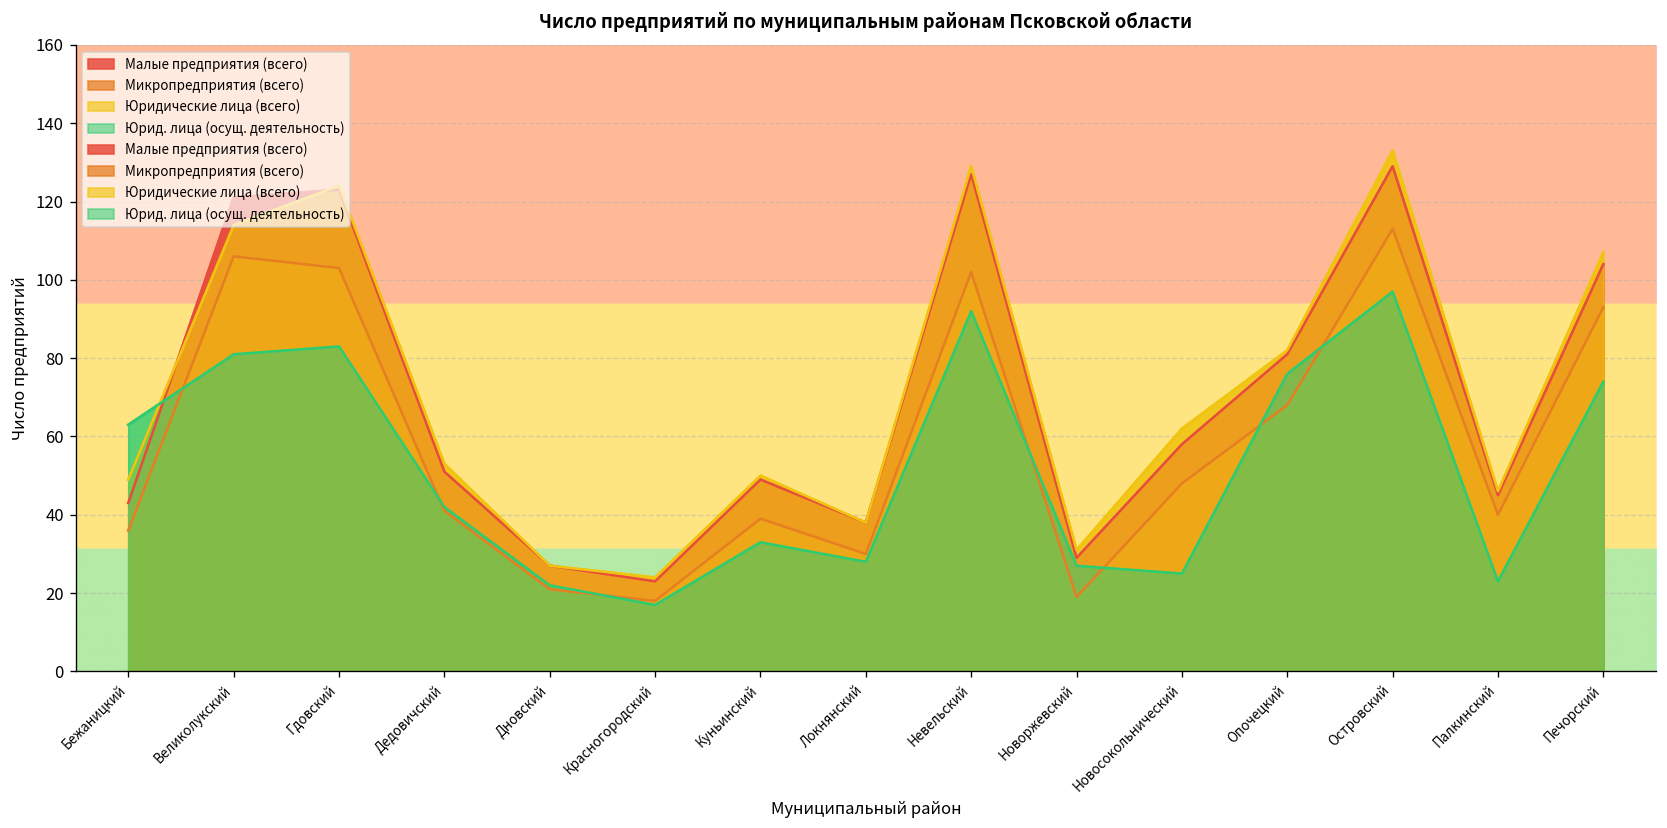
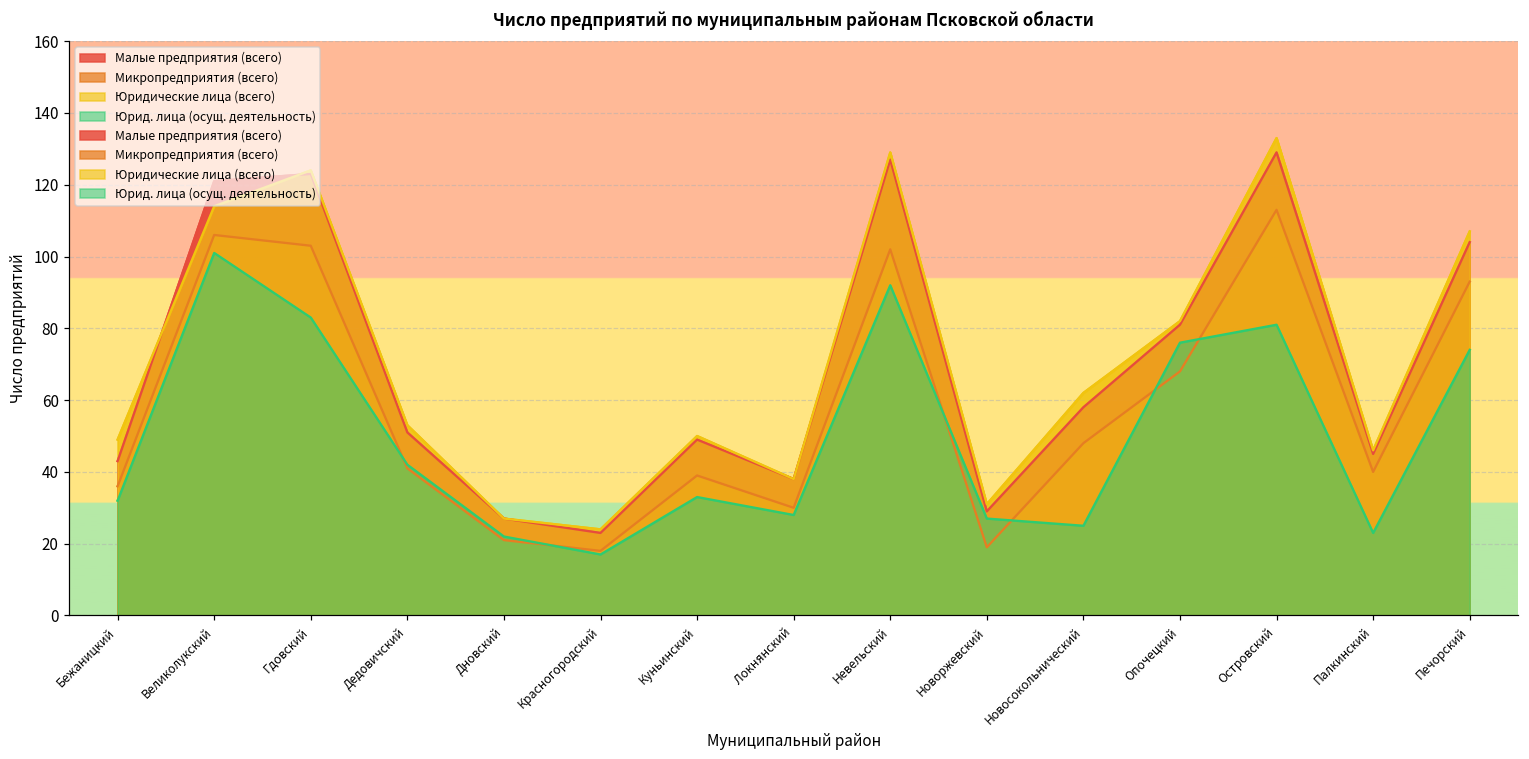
Юрид. лица (осущ. деятельность), Бежаницкий: 63 -> 32
Юрид. лица (осущ. деятельность), Великолукский: 81 -> 101
Юрид. лица (осущ. деятельность), Островский: 97 -> 81
